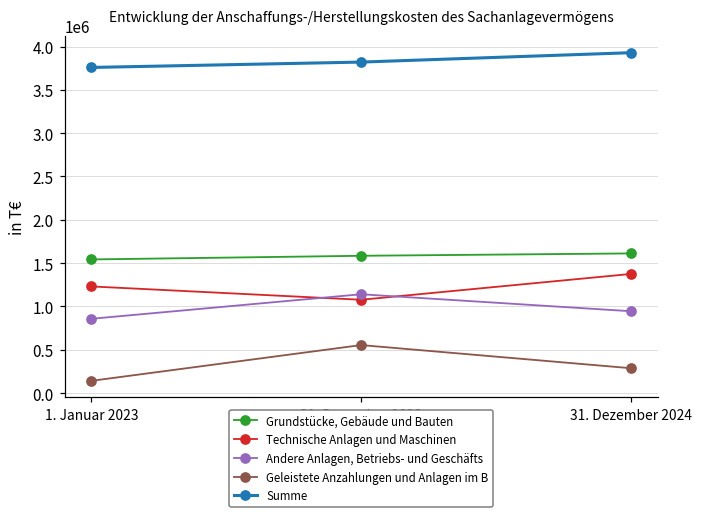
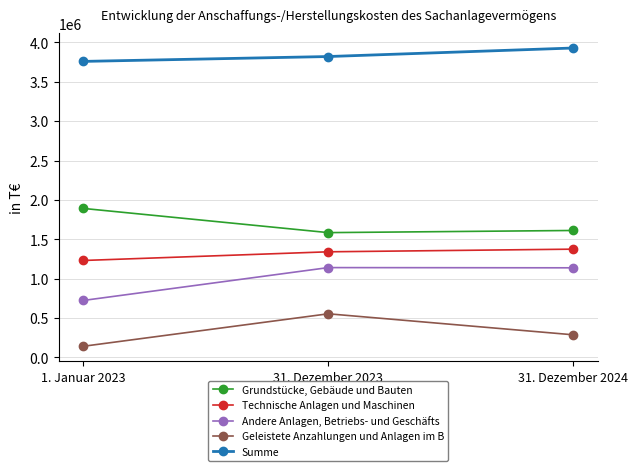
Grundstücke, Gebäude und Bauten, 1. Januar 2023: 1500000 -> 1900000
Andere Anlagen, Betriebs- und Geschäfts, 1. Januar 2023: 900000 -> 700000
Technische Anlagen und Maschinen, 31. Dezember 2023: 1100000 -> 1300000
Andere Anlagen, Betriebs- und Geschäfts, 31. Dezember 2024: 900000 -> 1100000
